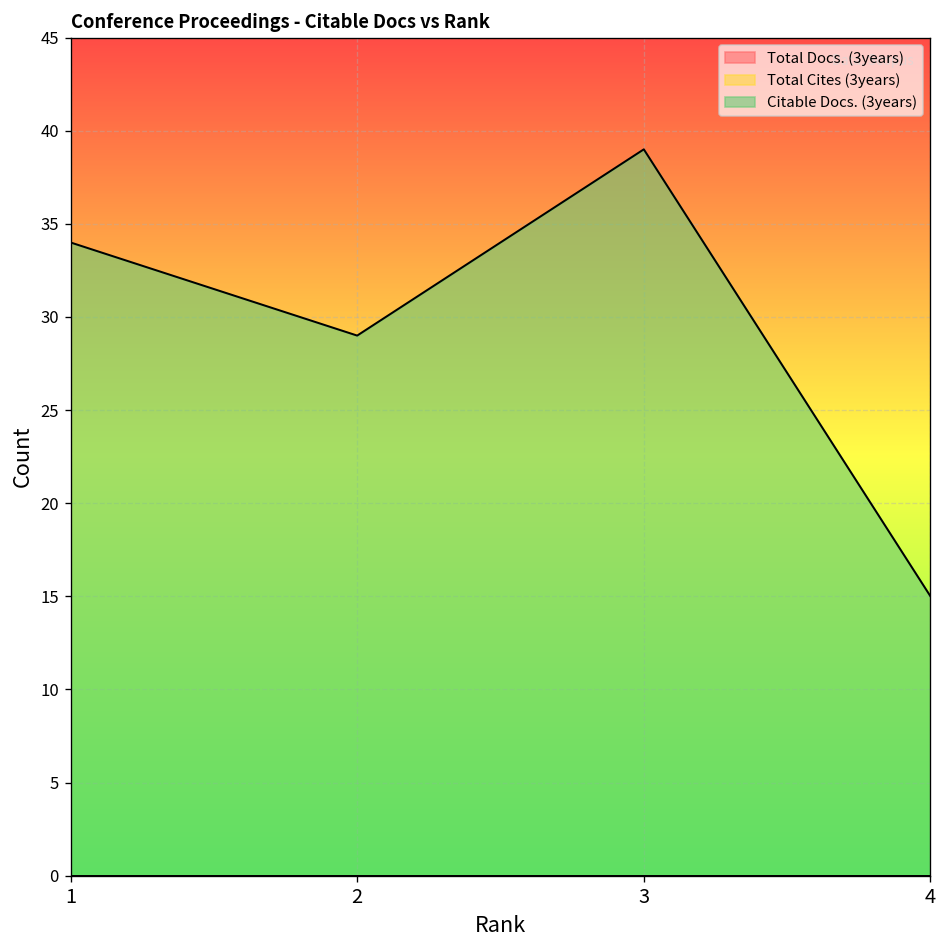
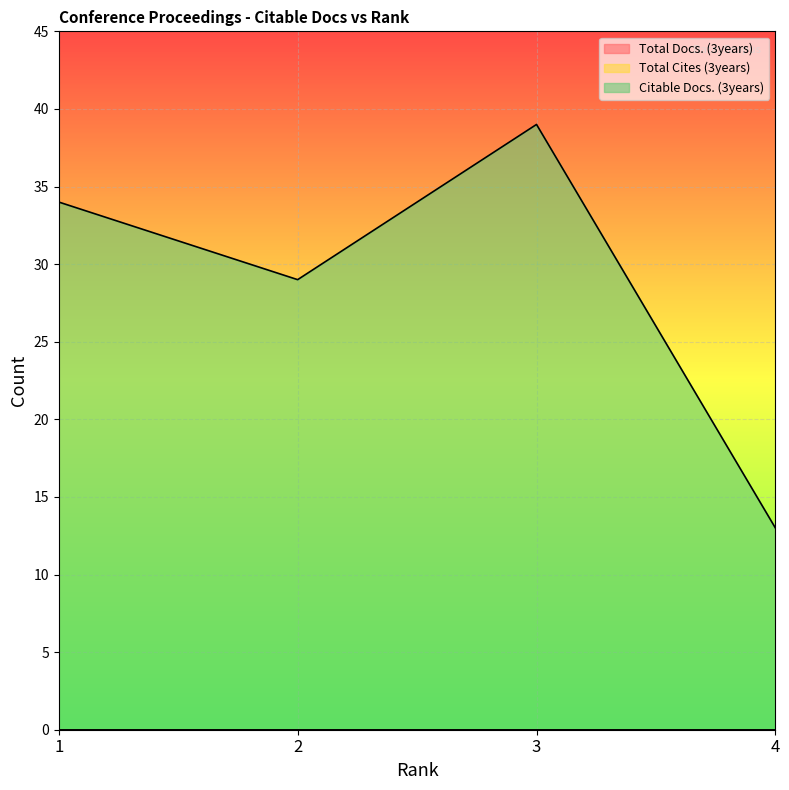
Citable Docs. (3years), 4: 15 -> 13
